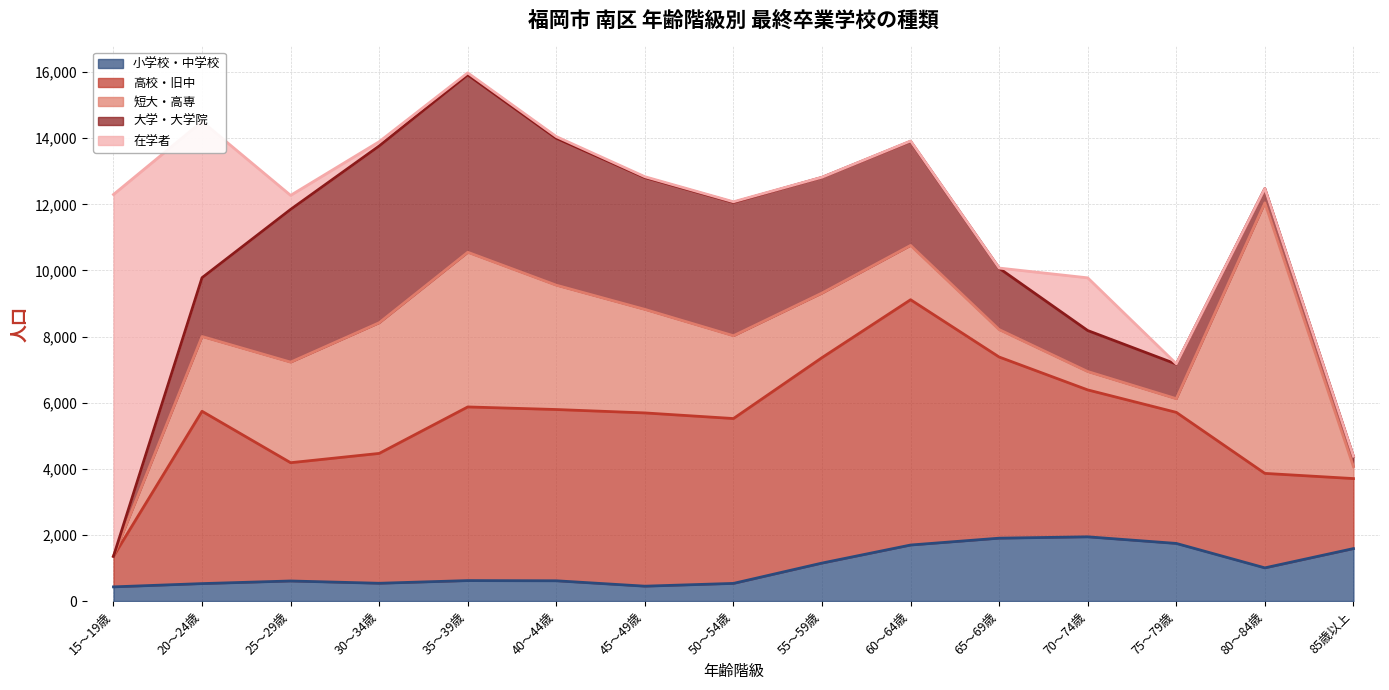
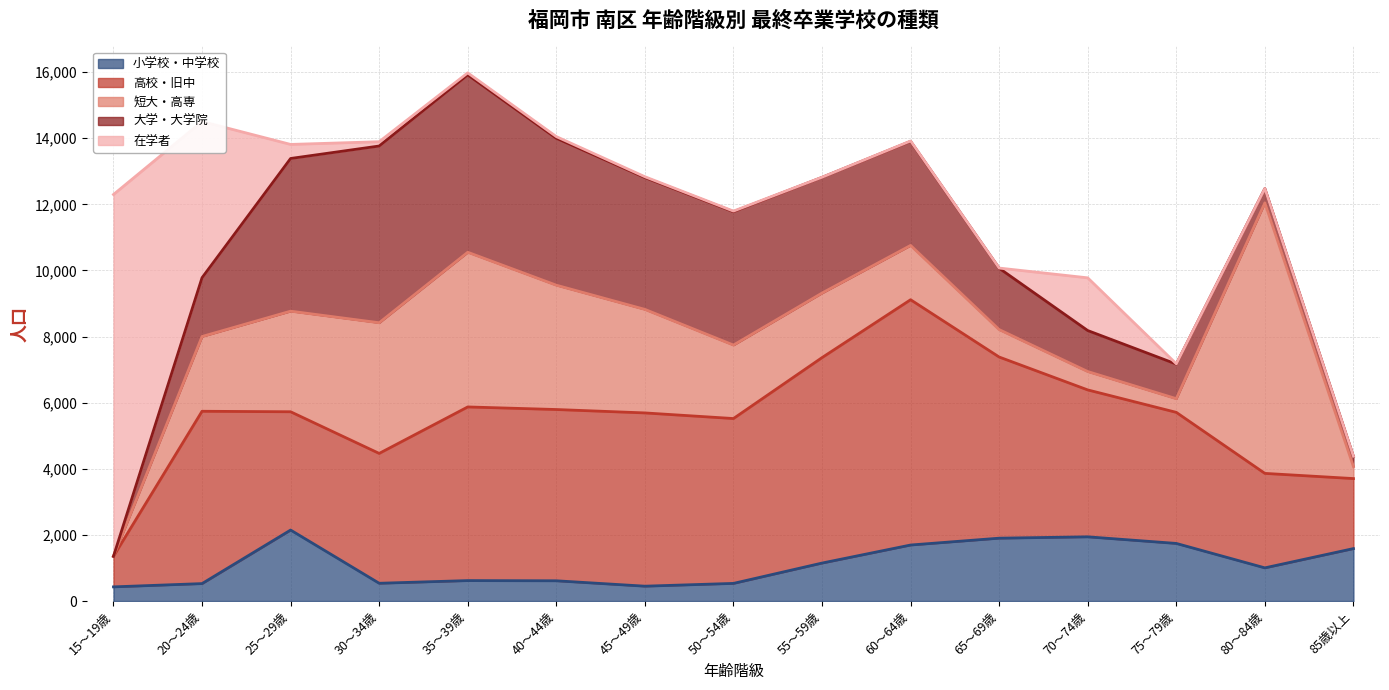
小学校・中学校, 25～29歳: 600 -> 2,100
短大・高専, 50～54歳: 2,500 -> 2,200
